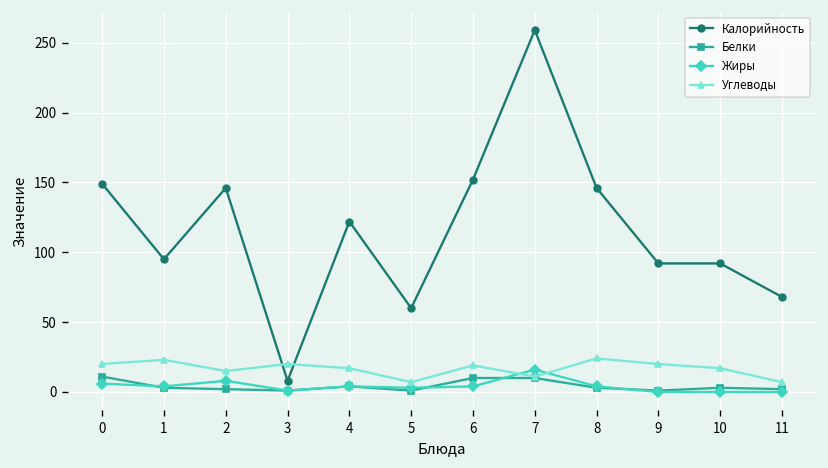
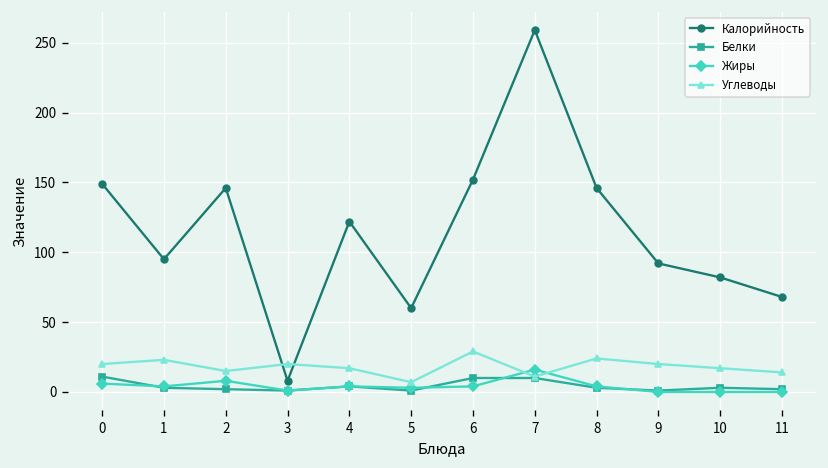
Углеводы, 6: 19 -> 29
Калорийность, 10: 92 -> 82
Углеводы, 11: 7 -> 14
